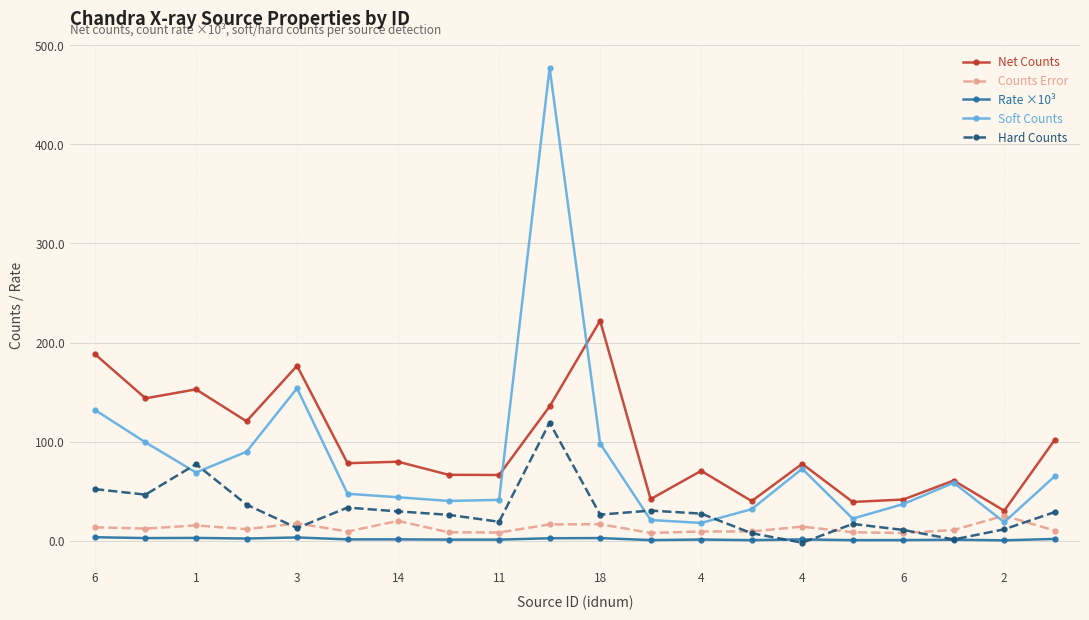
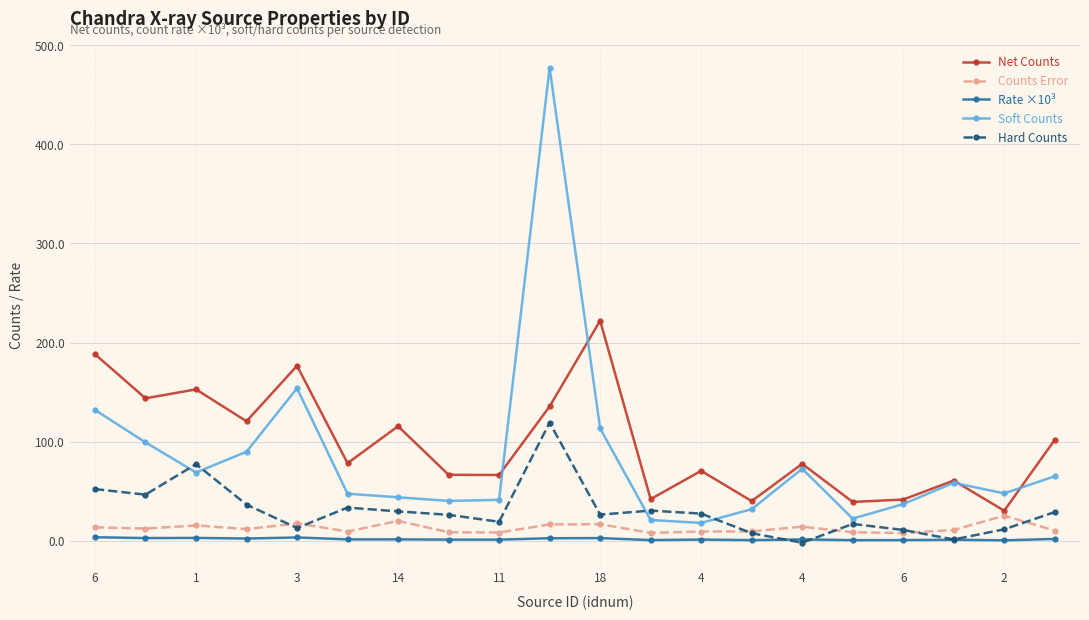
Net Counts, 14: 80 -> 120
Soft Counts, 18: 100 -> 110
Soft Counts, 2: 20 -> 50
